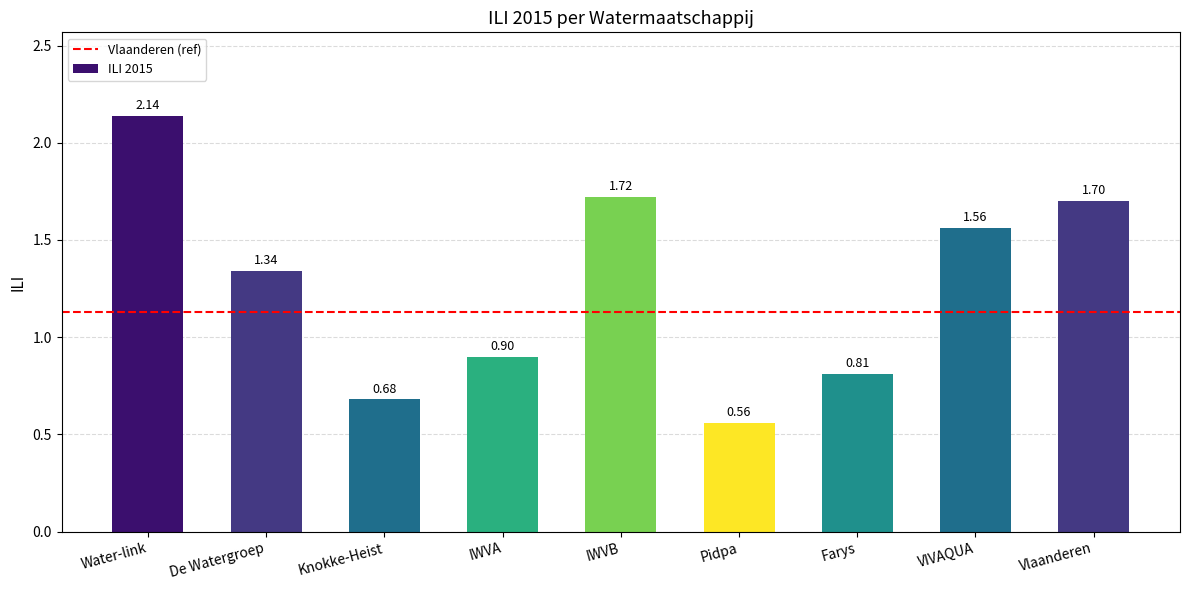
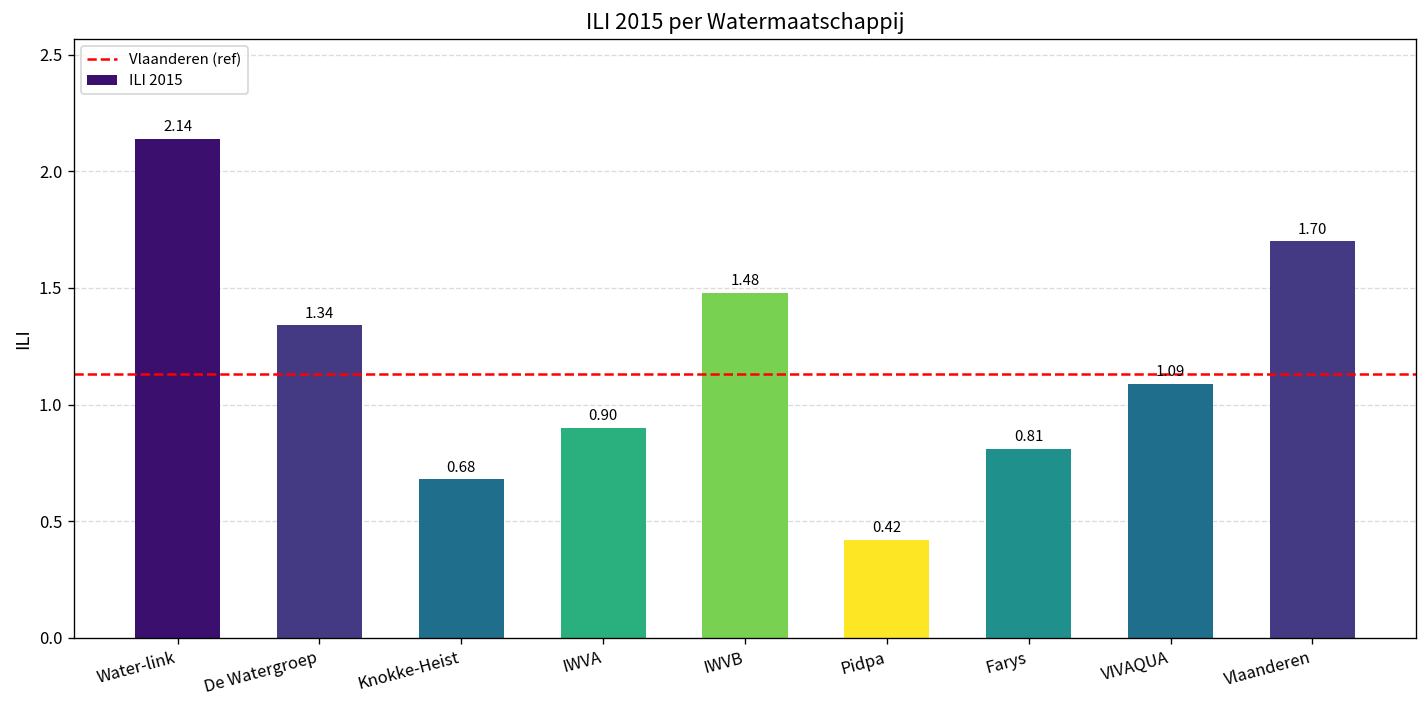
IWVB: 1.72 -> 1.48
Pidpa: 0.56 -> 0.42
VIVAQUA: 1.56 -> 1.09
